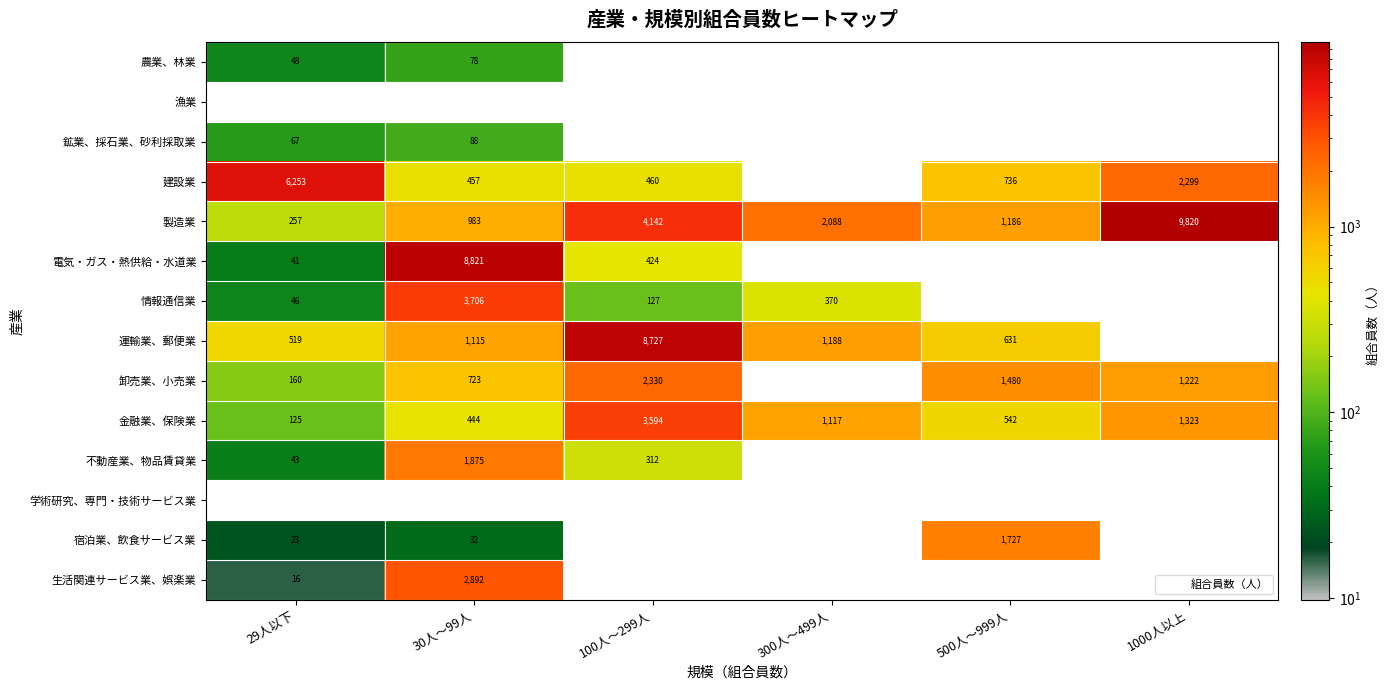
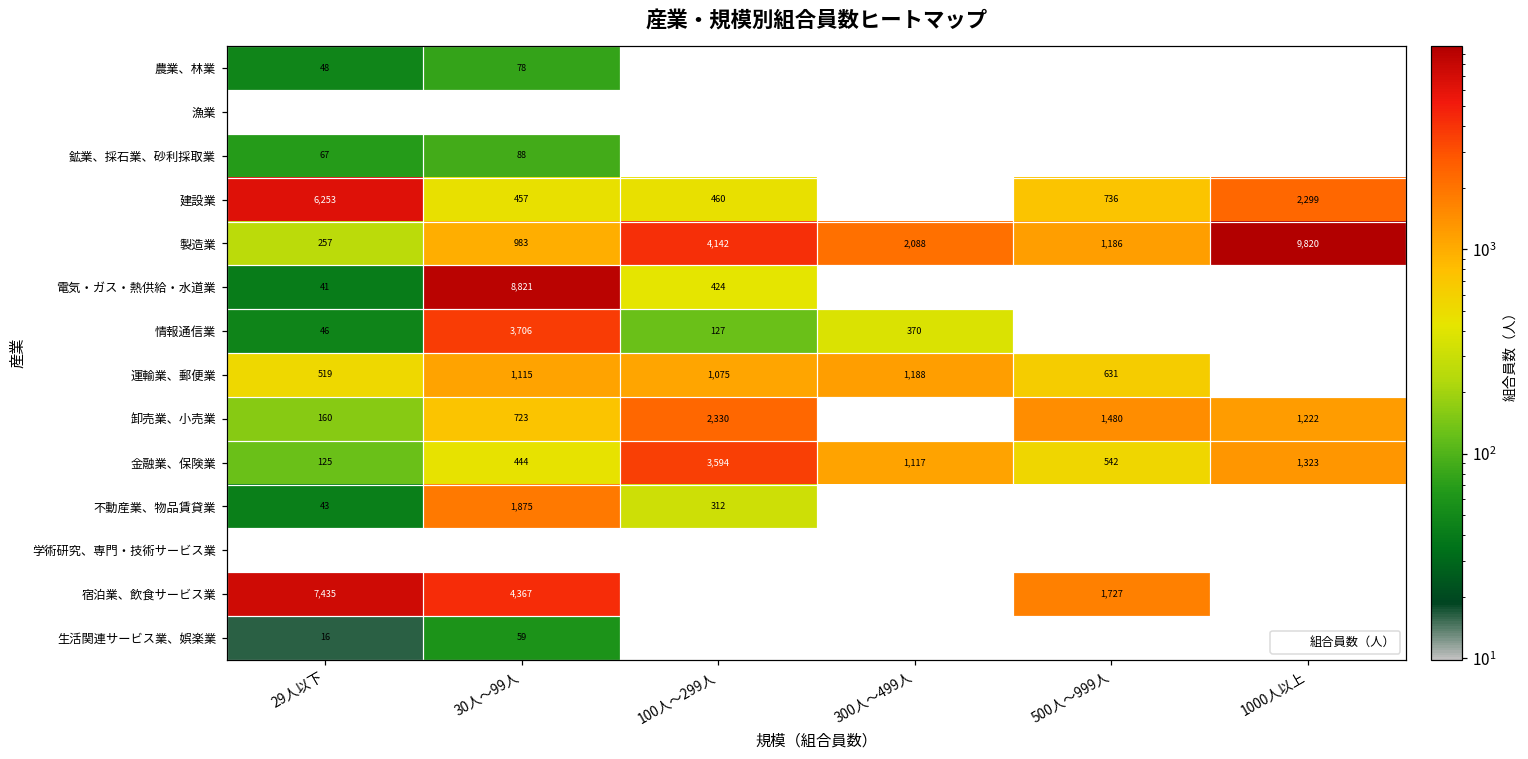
運輸業、郵便業, 100人～299人: 8,727 -> 1,075
宿泊業、飲食サービス業, 29人以下: 23 -> 7,435
宿泊業、飲食サービス業, 30人～99人: 32 -> 4,367
生活関連サービス業、娯楽業, 30人～99人: 2,892 -> 59
